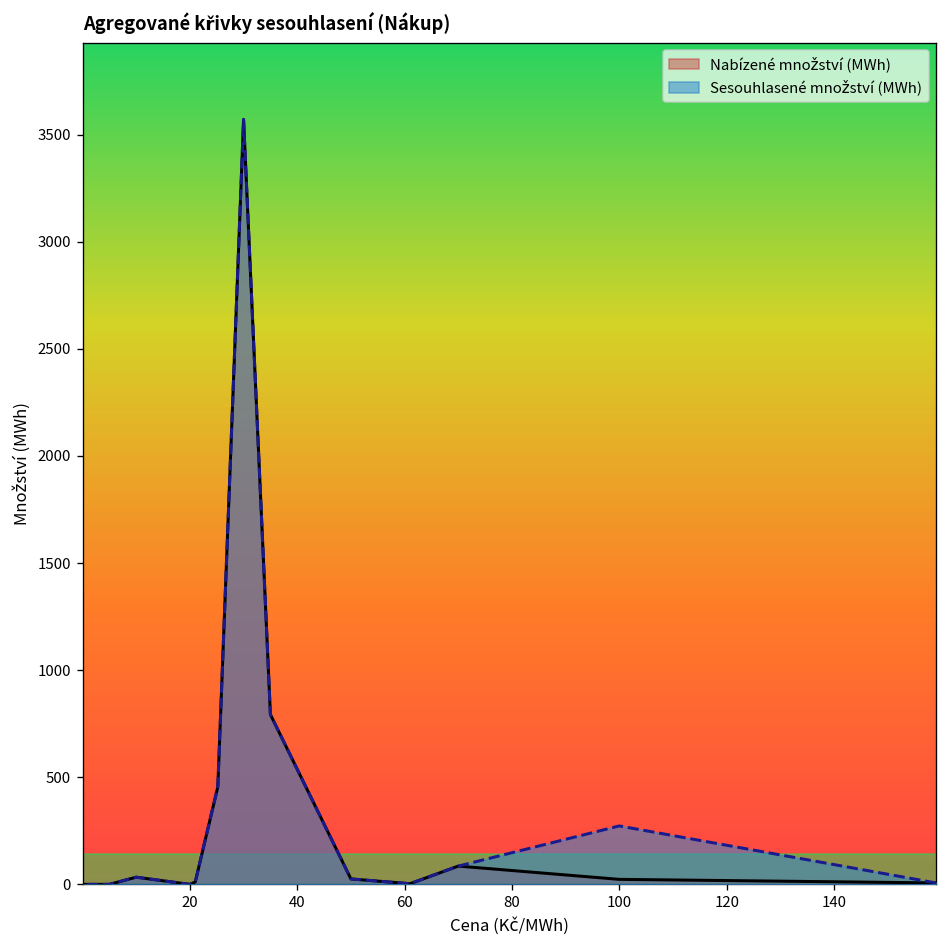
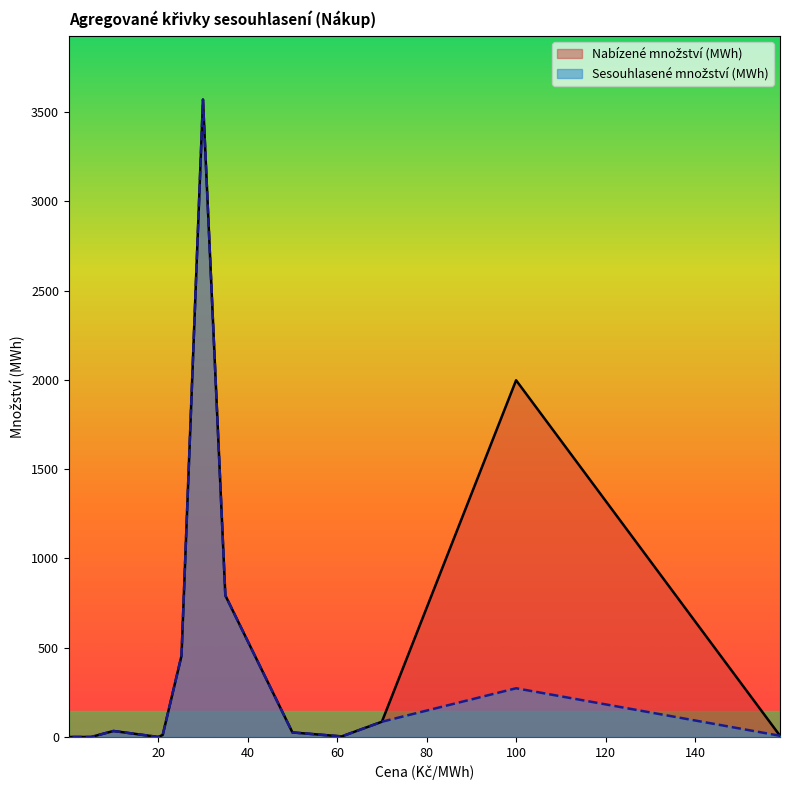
Nabízené množství (MWh), 100: 20 -> 2000
